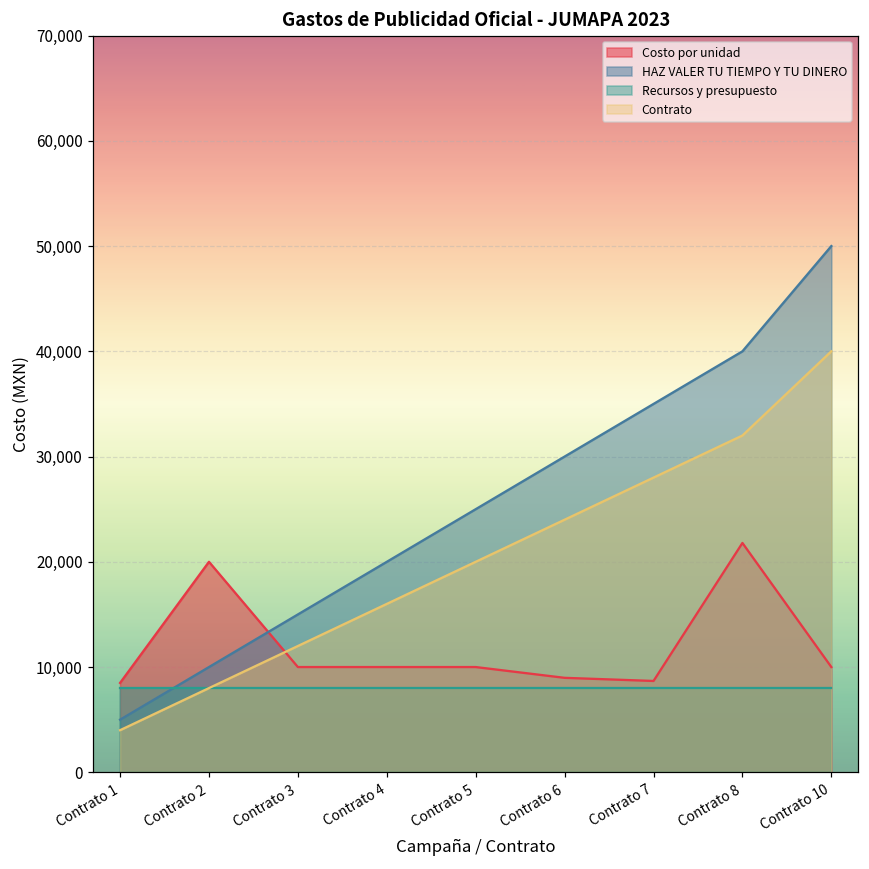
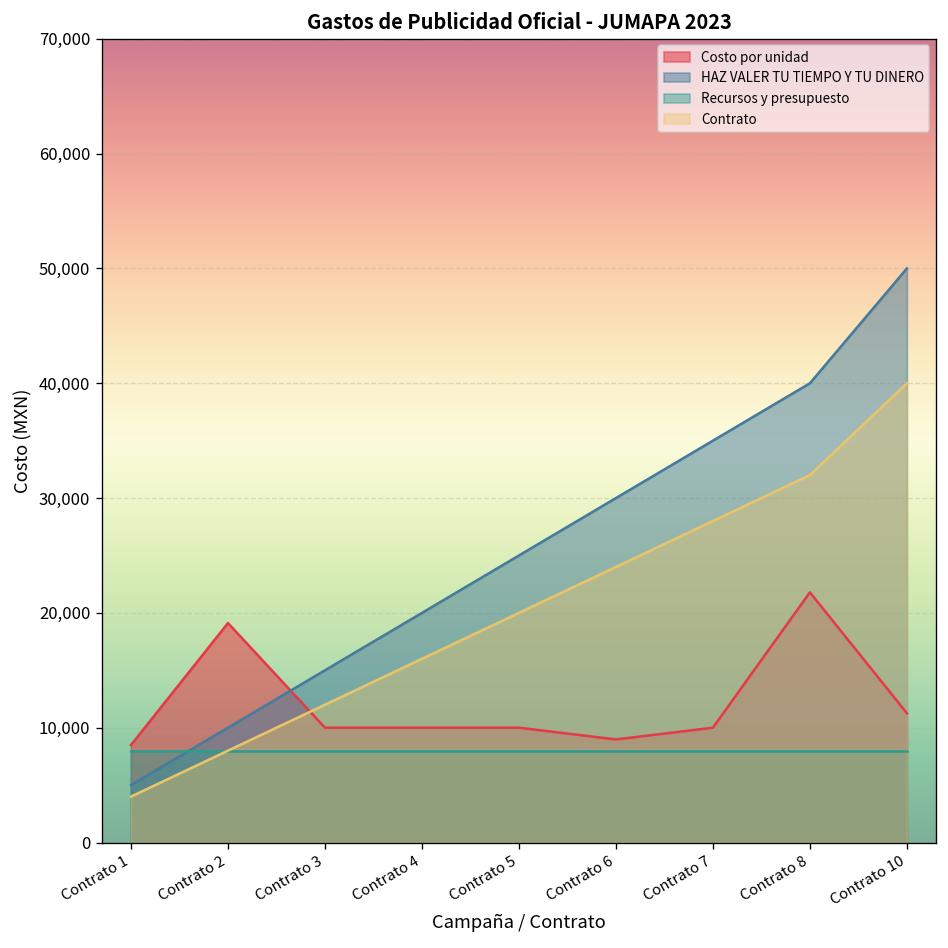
Costo por unidad, Contrato 2: 20,000 -> 19,000
Costo por unidad, Contrato 7: 9,000 -> 10,000
Costo por unidad, Contrato 10: 10,000 -> 11,000
